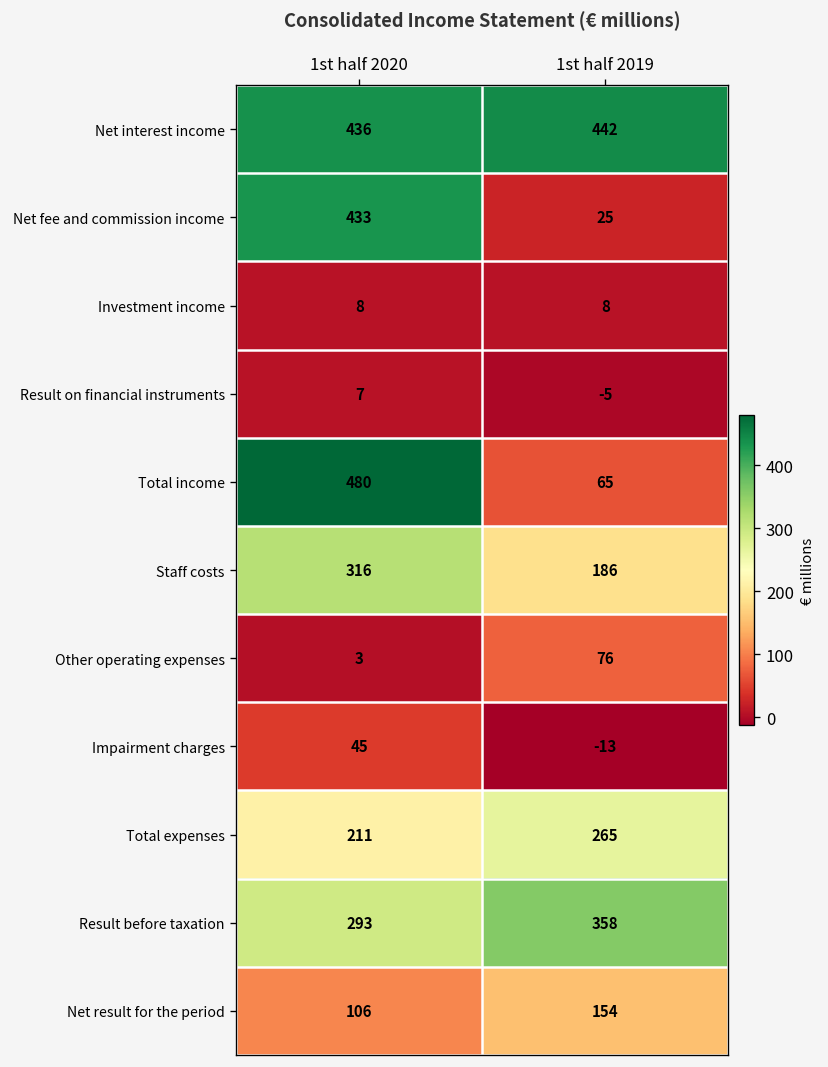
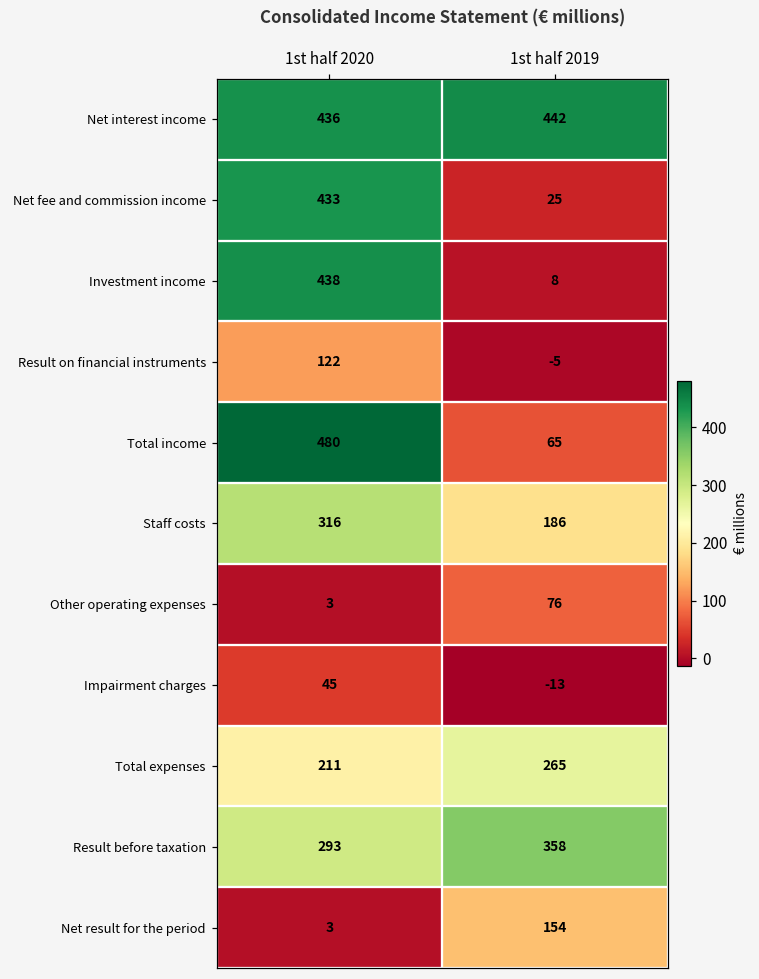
Investment income, 1st half 2020: 8 -> 438
Result on financial instruments, 1st half 2020: 7 -> 122
Net result for the period, 1st half 2020: 106 -> 3
